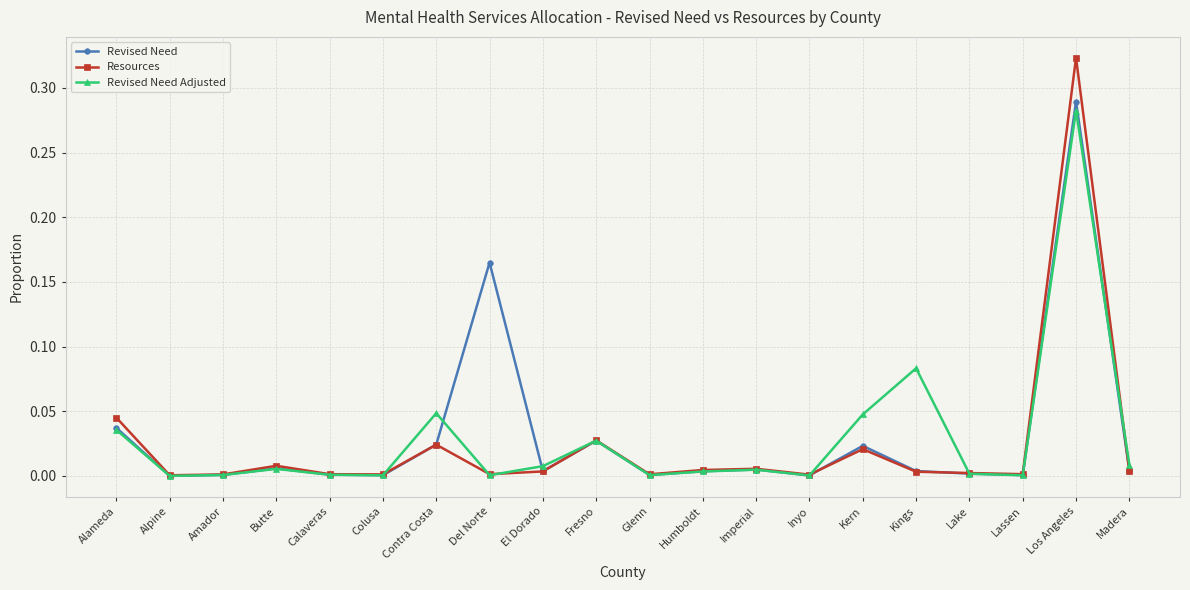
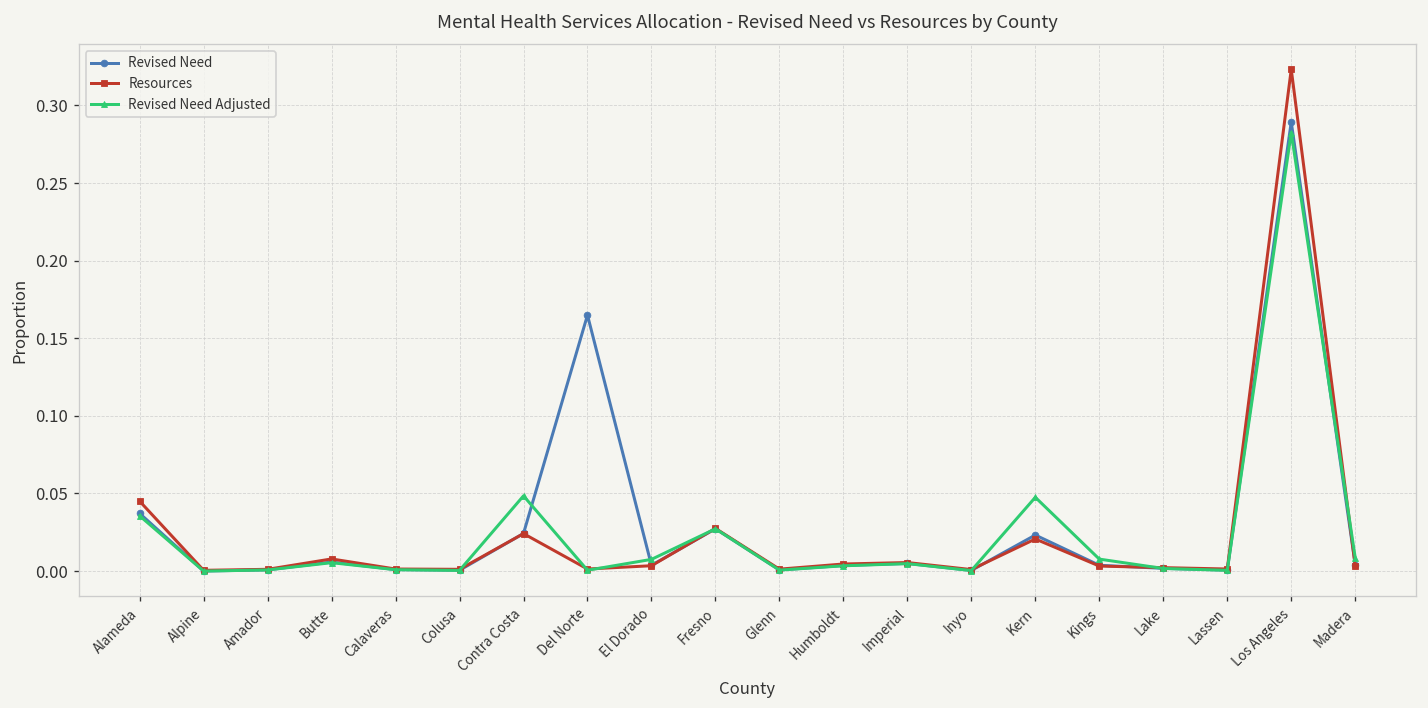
Revised Need Adjusted, Kings: 0.083 -> 0.008
